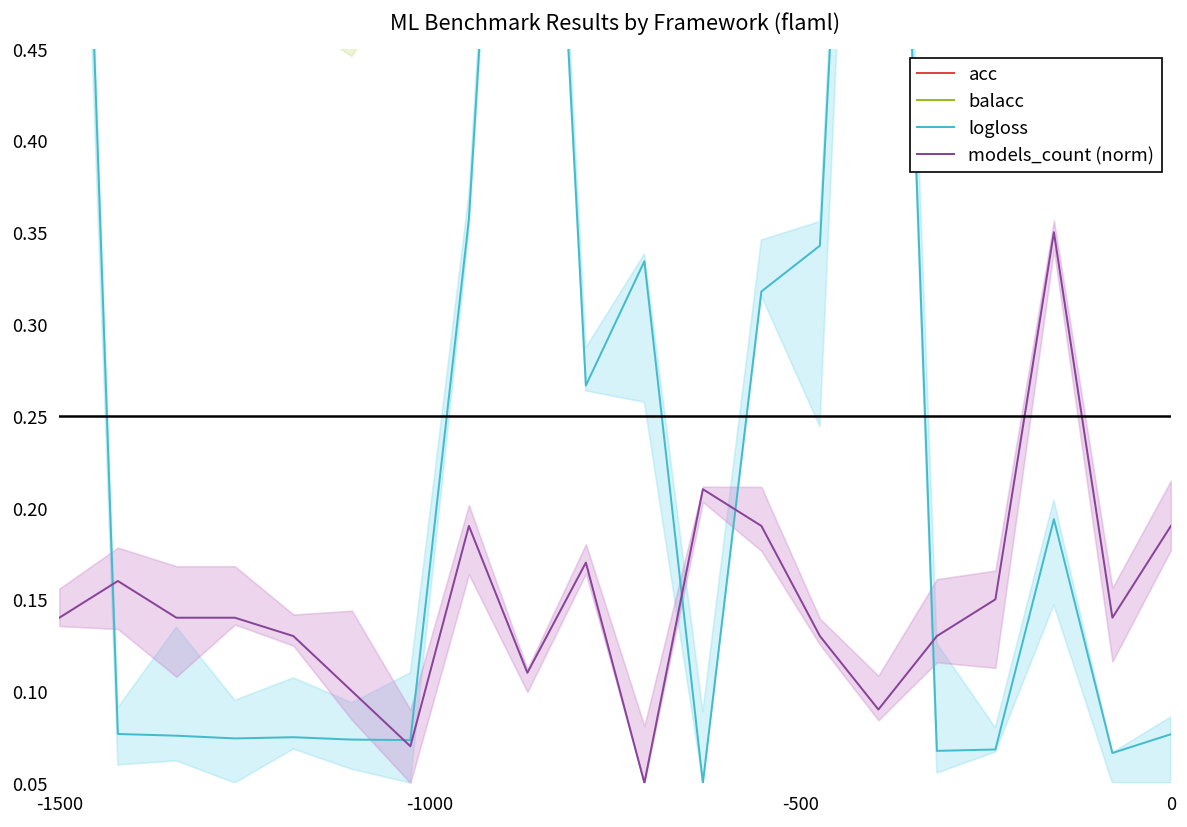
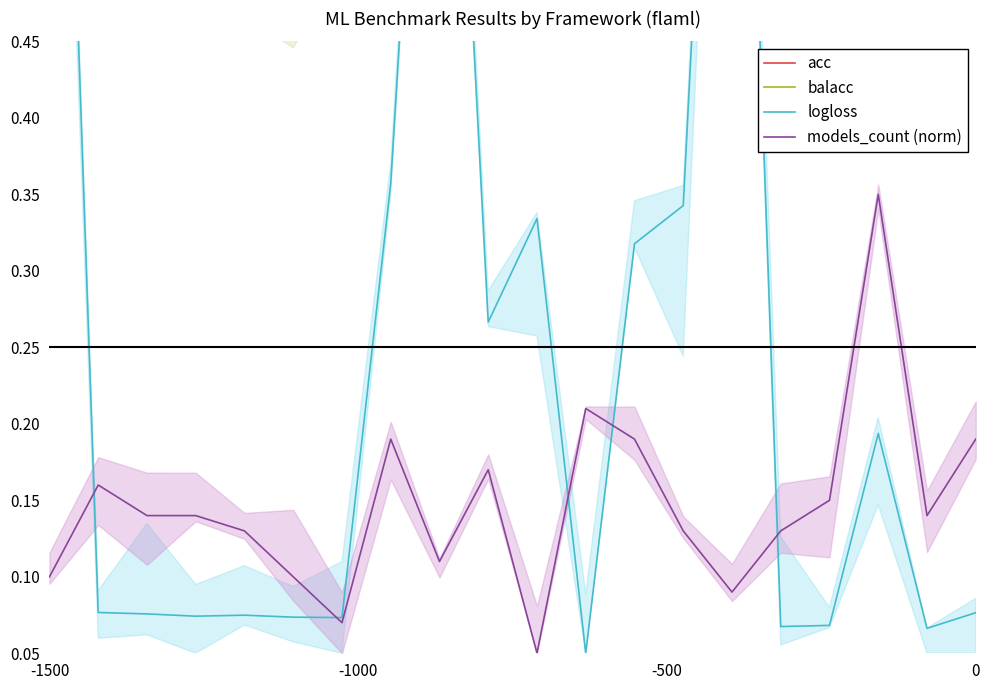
models_count (norm), -1500: 0.14 -> 0.10
